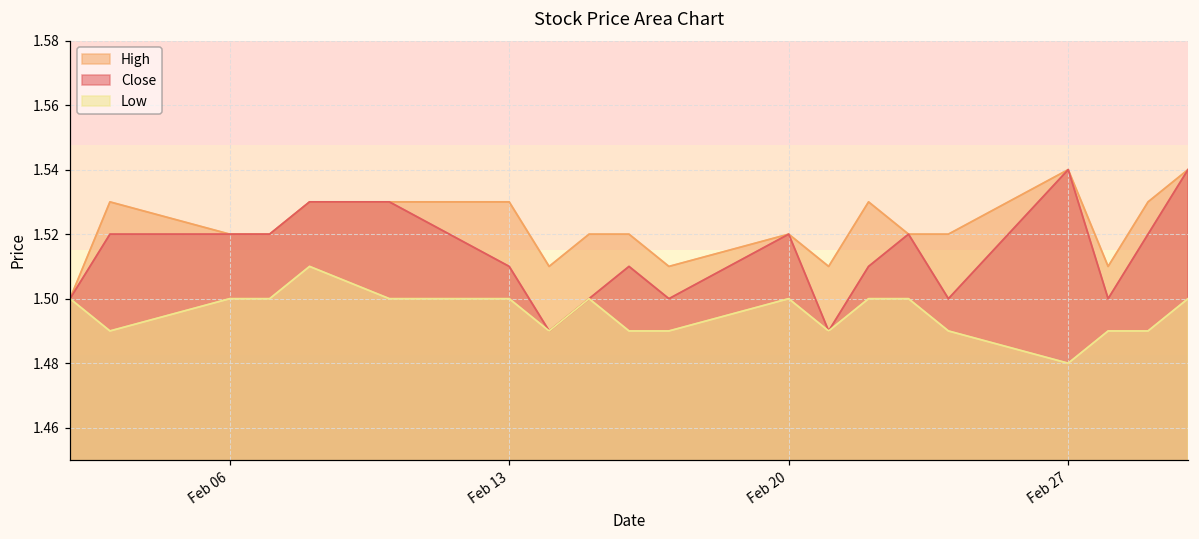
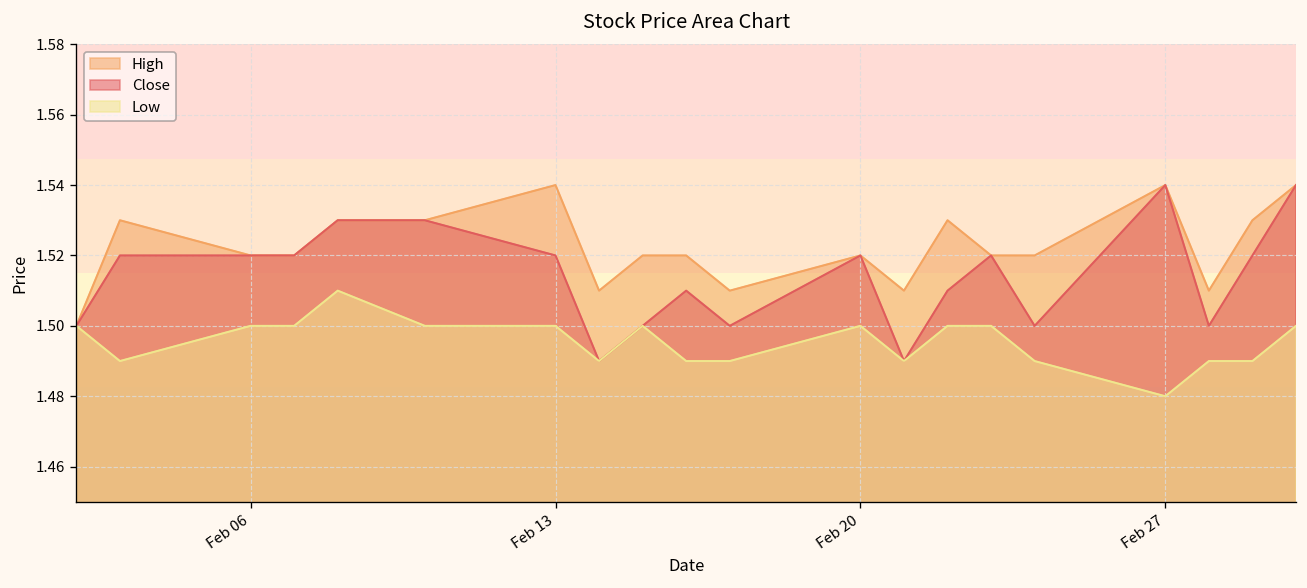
High, Feb 13: 1.53 -> 1.54
Close, Feb 13: 1.51 -> 1.52
